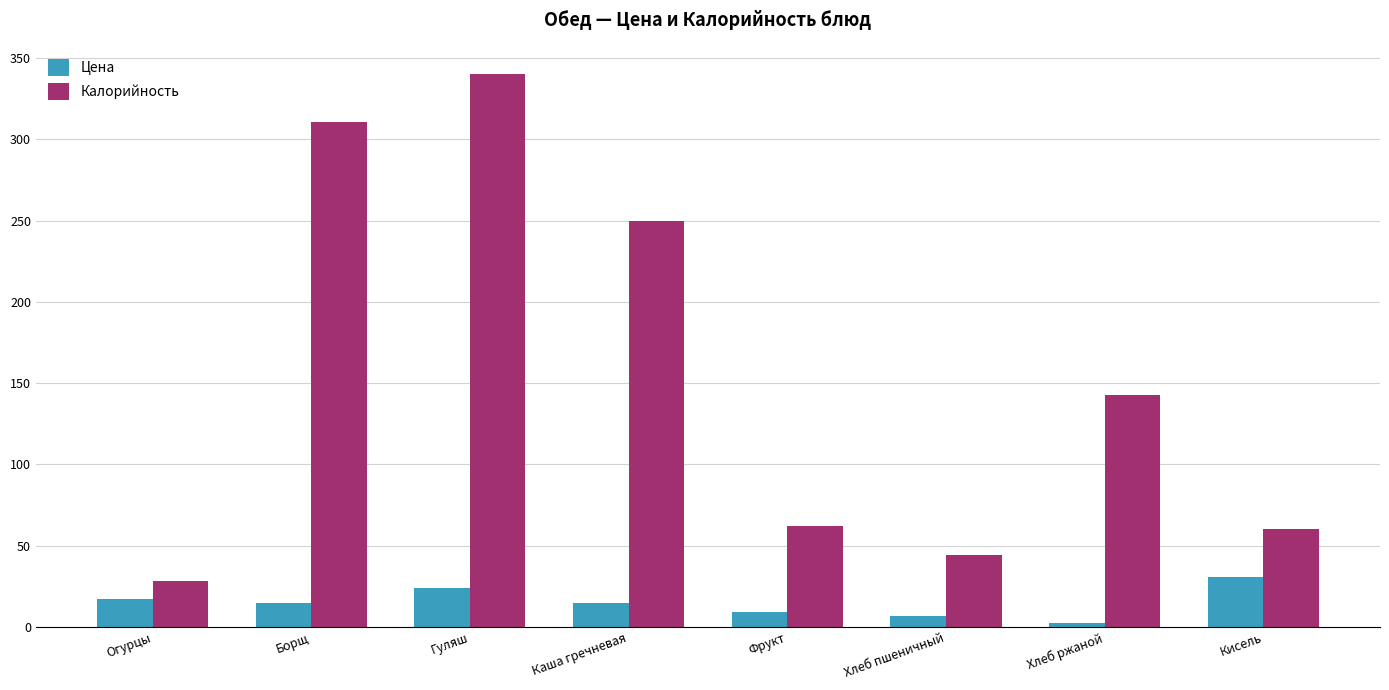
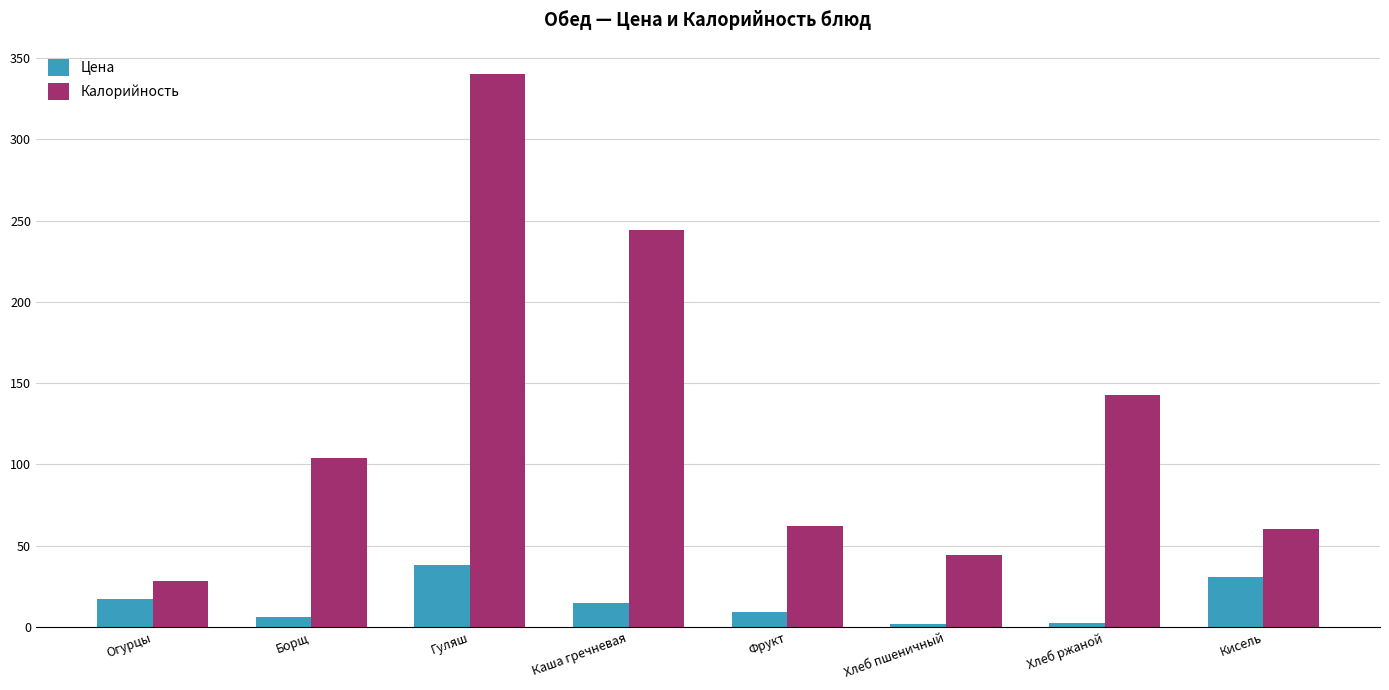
Цена, Борщ: 15 -> 6
Калорийность, Борщ: 311 -> 104
Цена, Гуляш: 24 -> 38
Калорийность, Каша гречневая: 250 -> 244
Цена, Хлеб пшеничный: 7 -> 2
